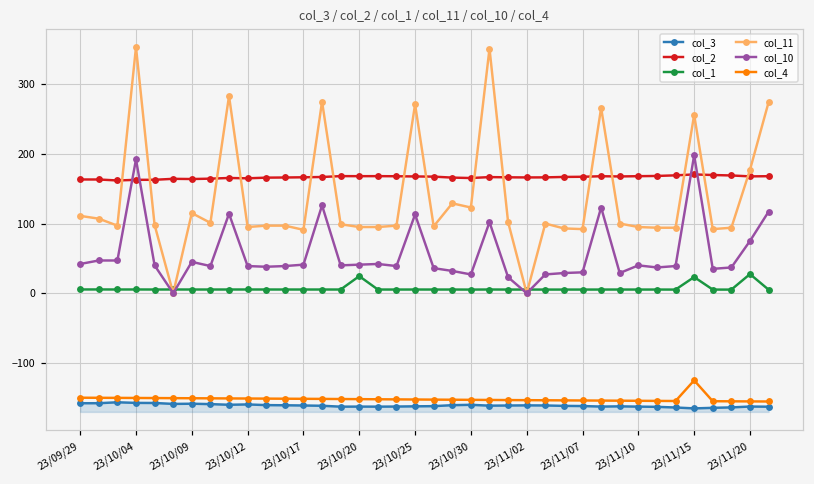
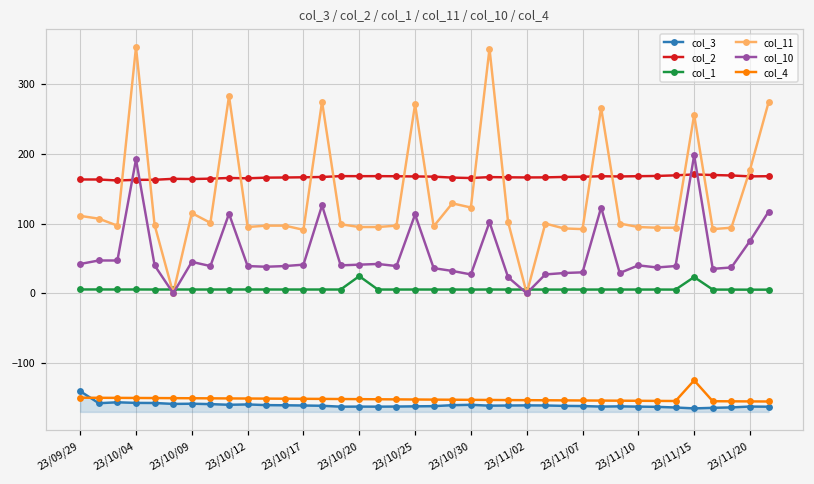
col_3, 23/09/29: -160 -> -140
col_1, 23/11/20: 30 -> 10
